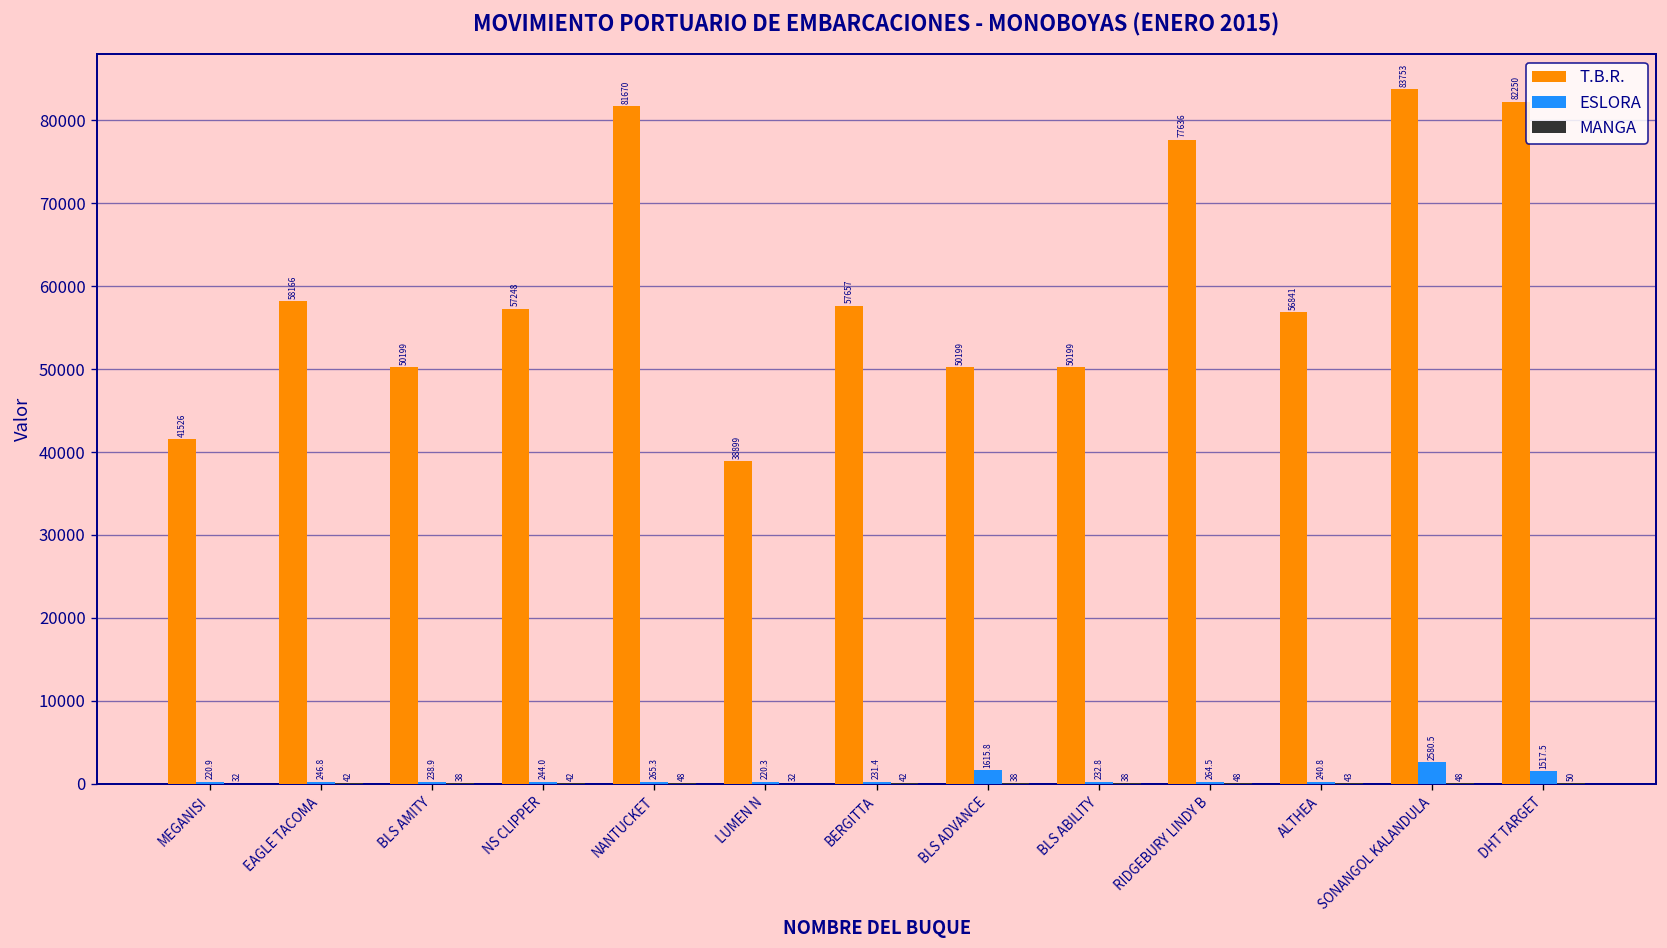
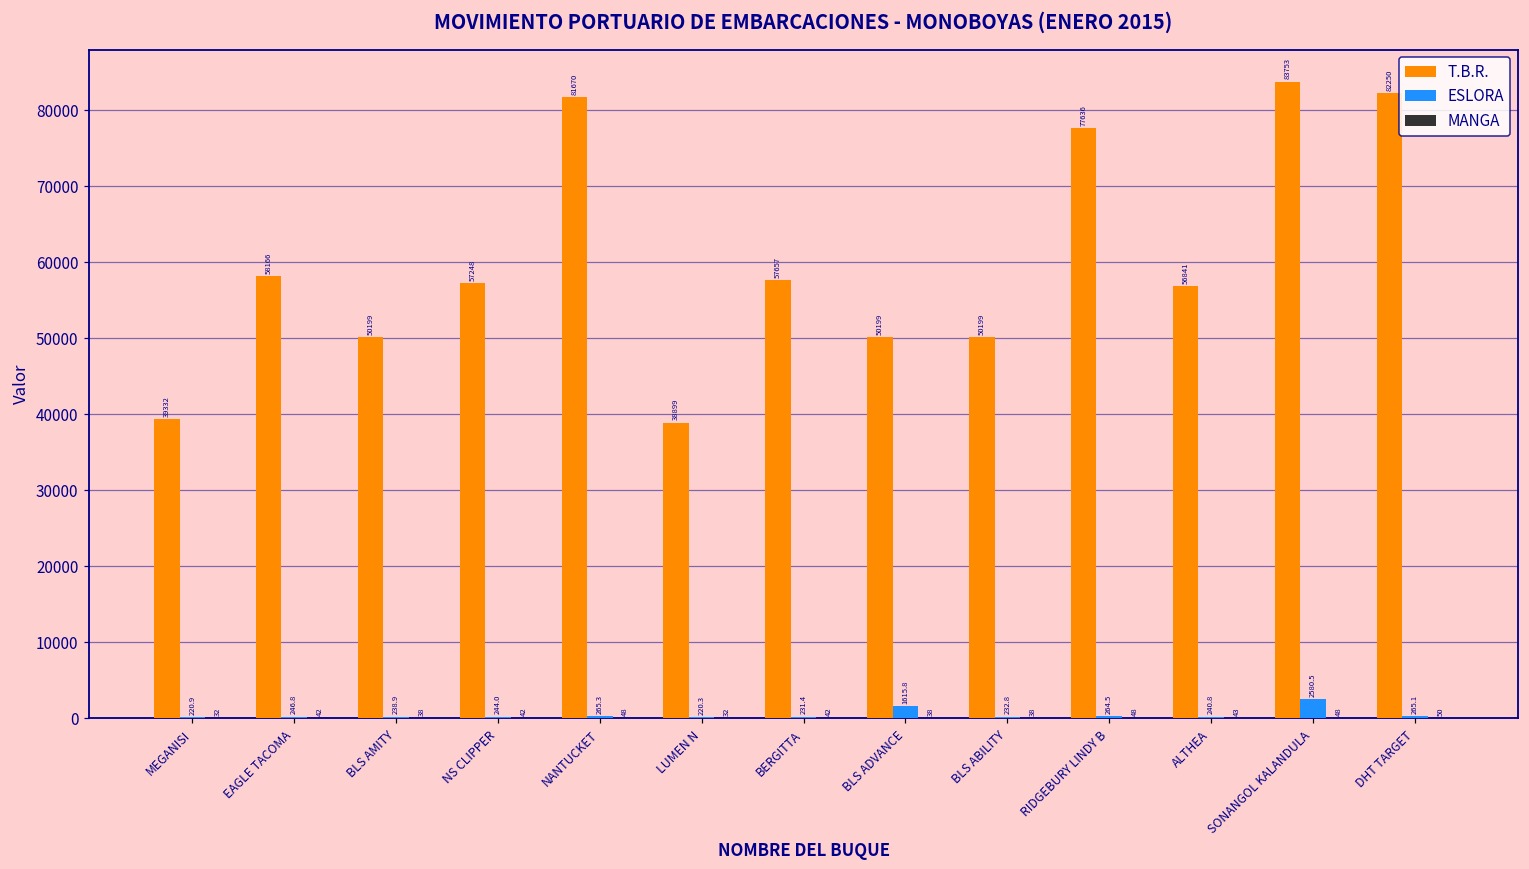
T.B.R., MEGANISI: 41526 -> 39332
ESLORA, DHT TARGET: 1517.5 -> 265.1
